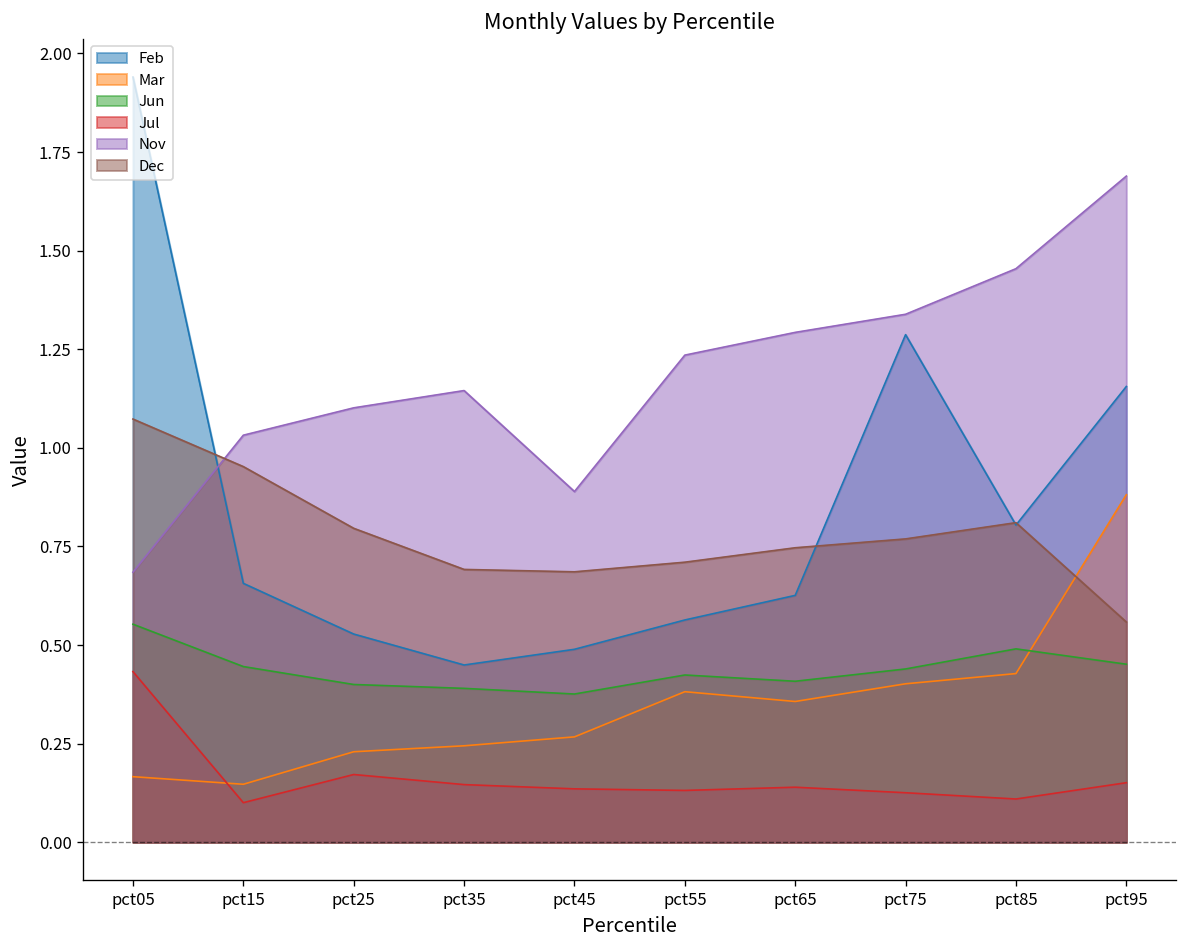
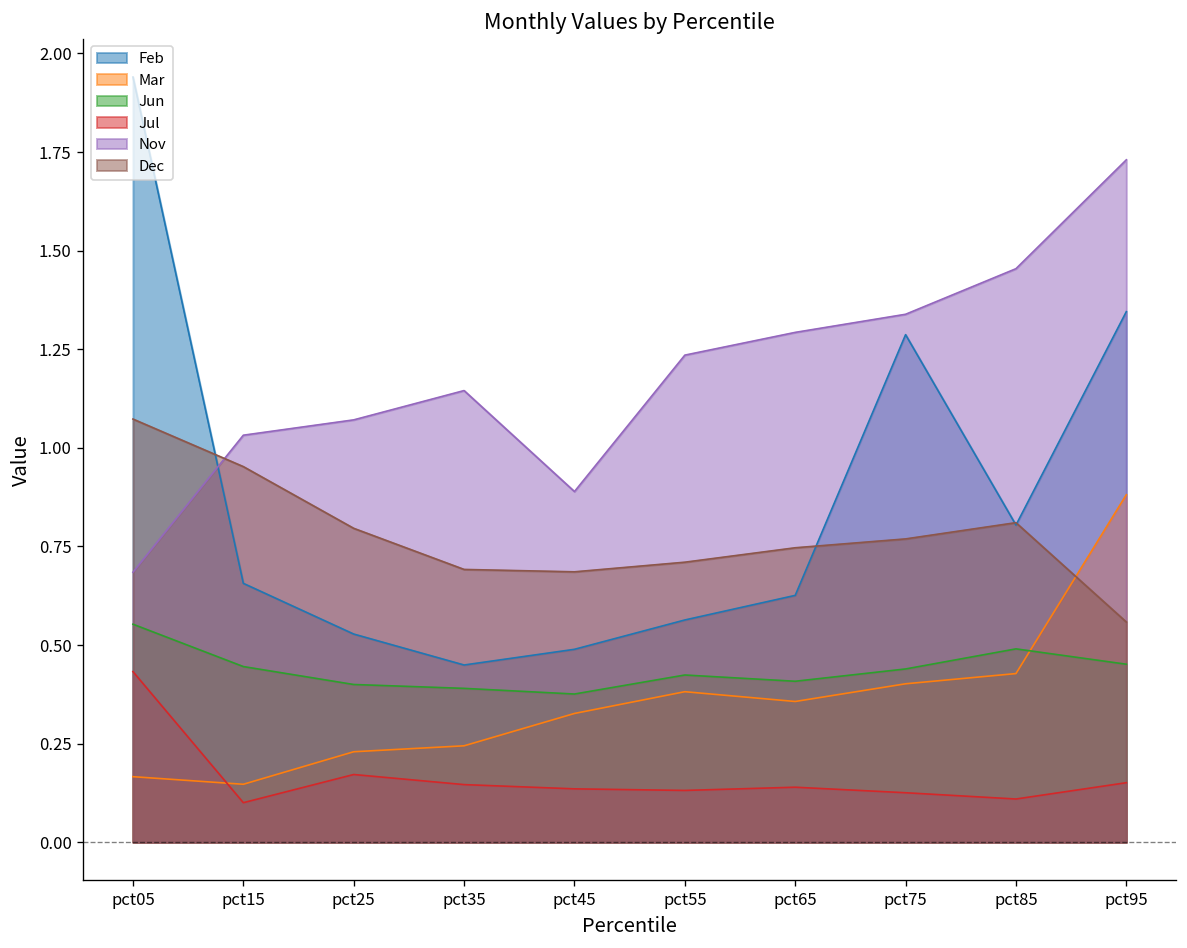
Nov, pct25: 1.10 -> 1.07
Mar, pct45: 0.27 -> 0.33
Feb, pct95: 1.16 -> 1.35
Nov, pct95: 1.69 -> 1.73
